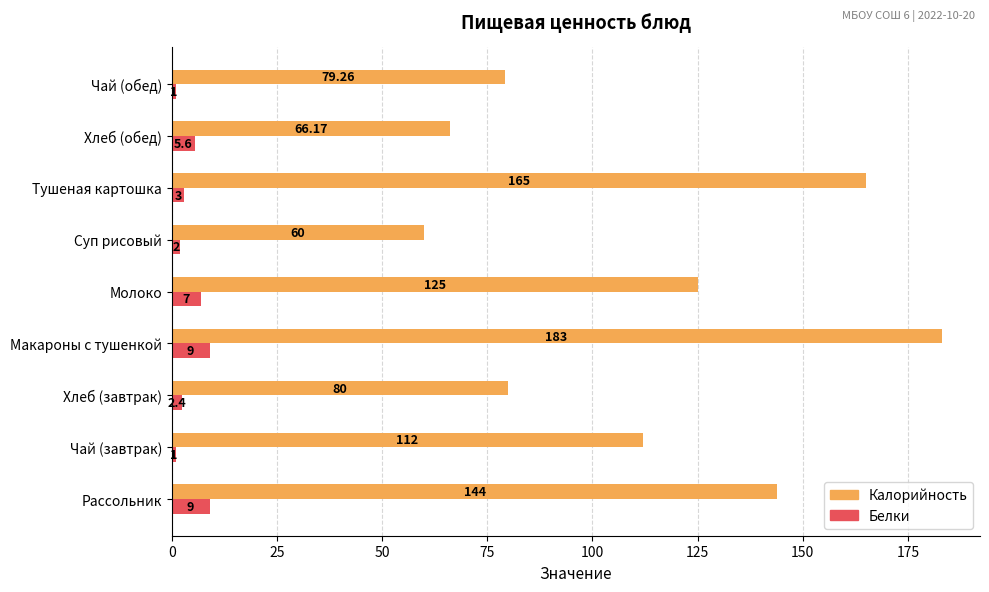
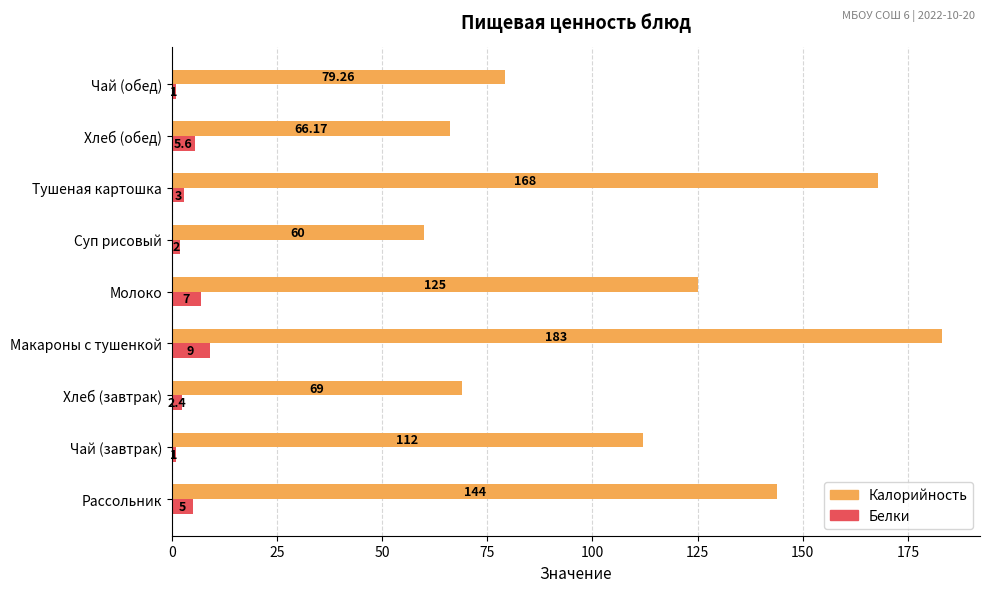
Калорийность, Тушеная картошка: 165 -> 168
Калорийность, Хлеб (завтрак): 80 -> 69
Белки, Рассольник: 9 -> 5
